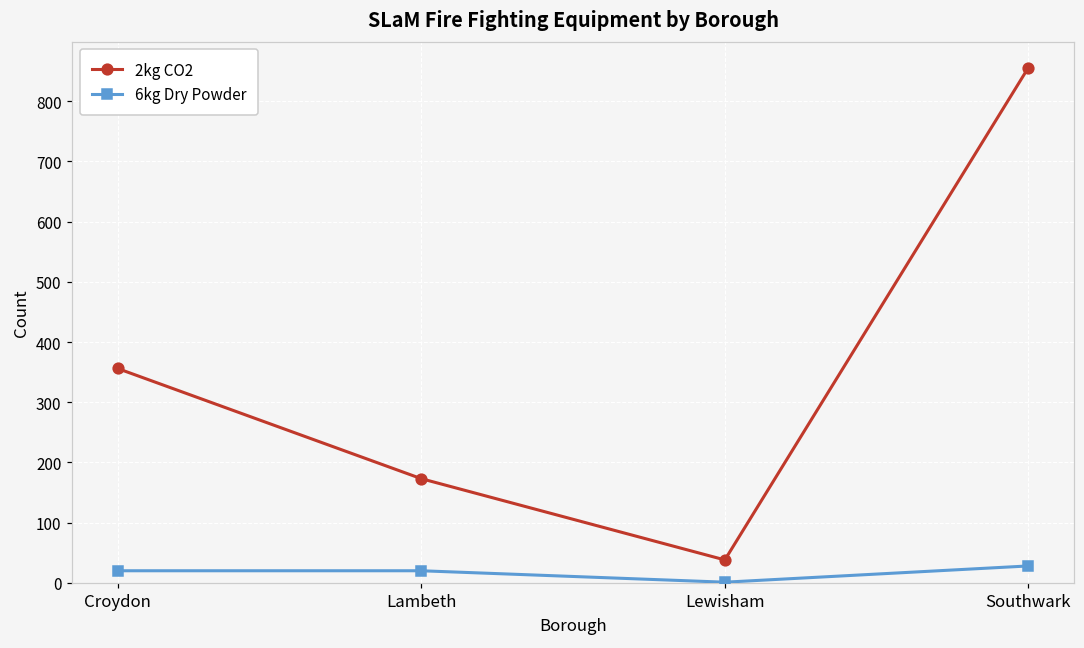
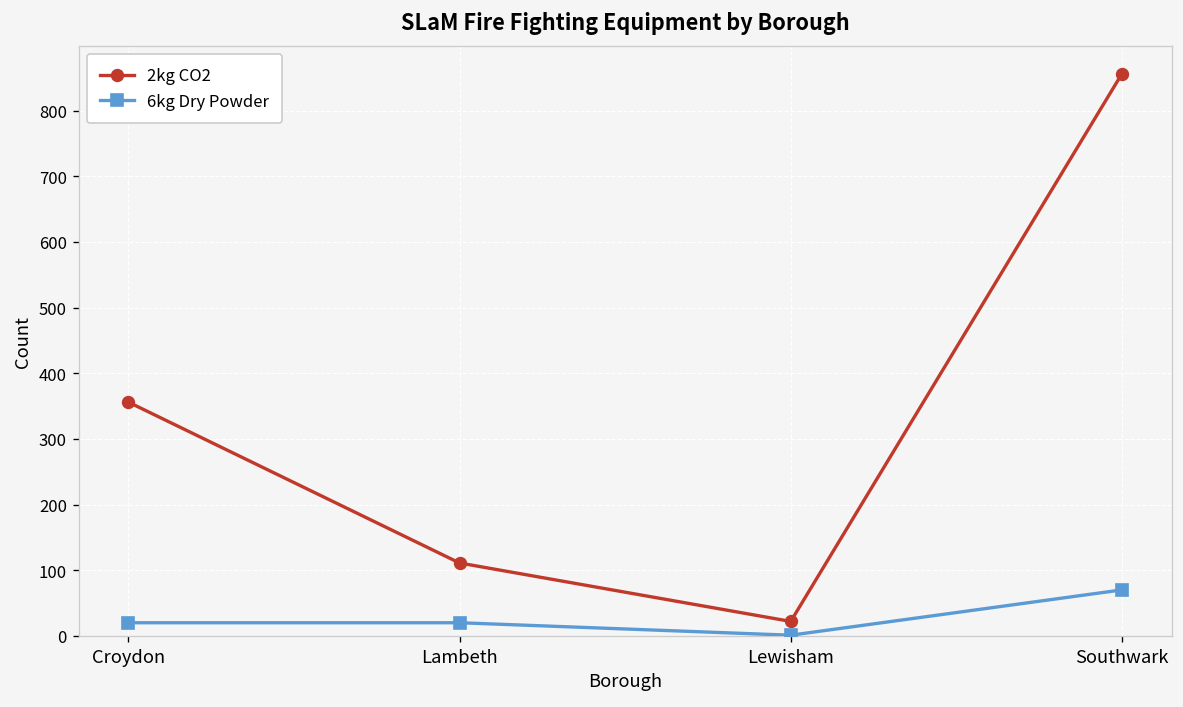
2kg CO2, Lambeth: 170 -> 110
2kg CO2, Lewisham: 40 -> 20
6kg Dry Powder, Southwark: 30 -> 70
